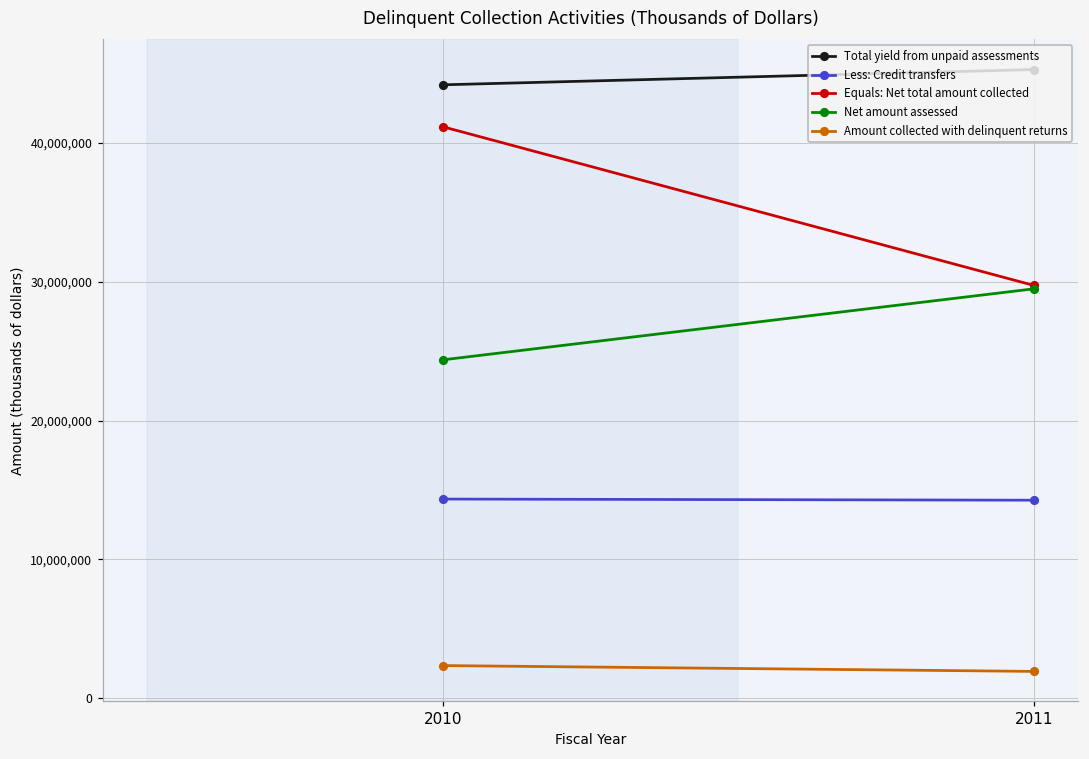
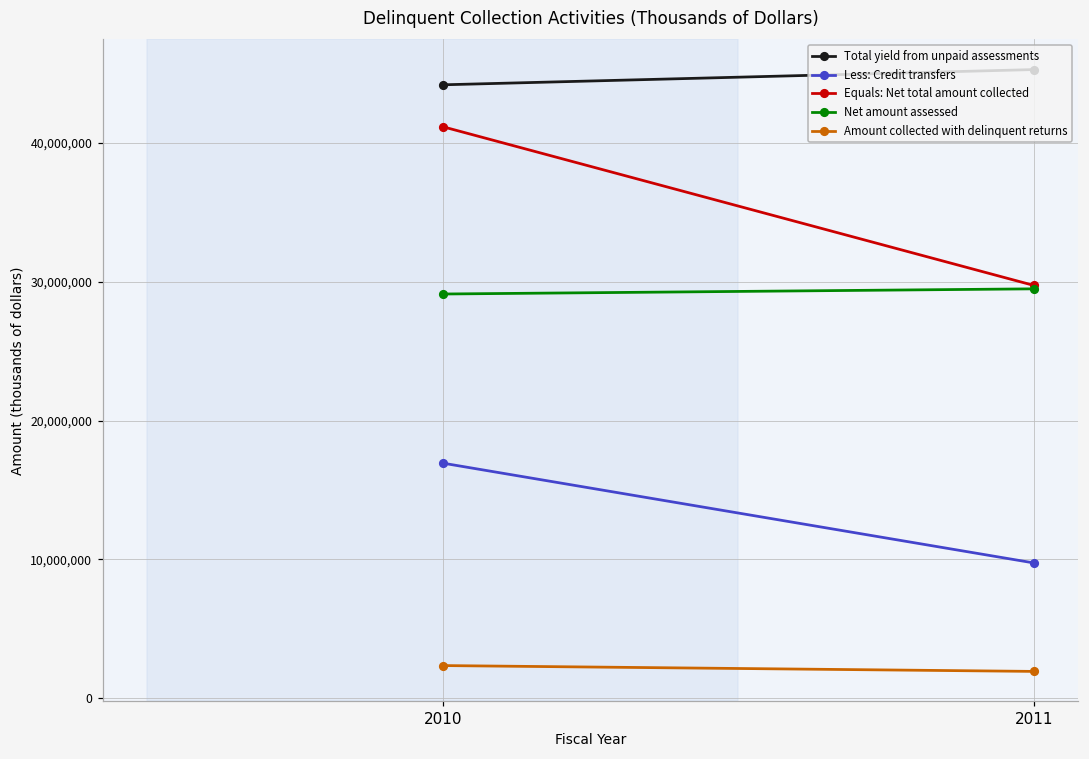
Less: Credit transfers, 2010: 14,300,000 -> 16,900,000
Net amount assessed, 2010: 24,400,000 -> 29,100,000
Less: Credit transfers, 2011: 14,300,000 -> 9,700,000
